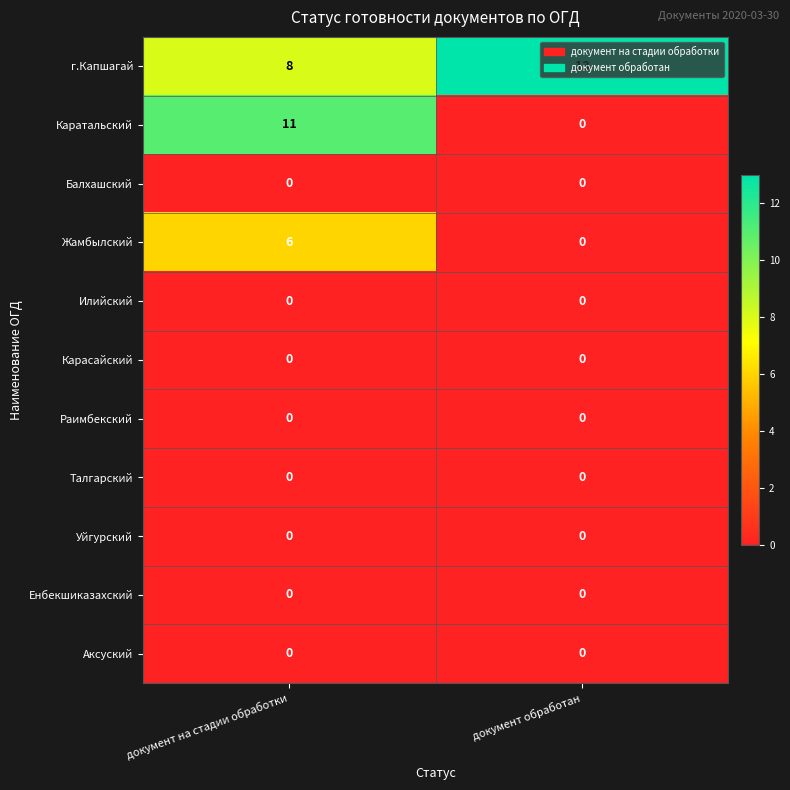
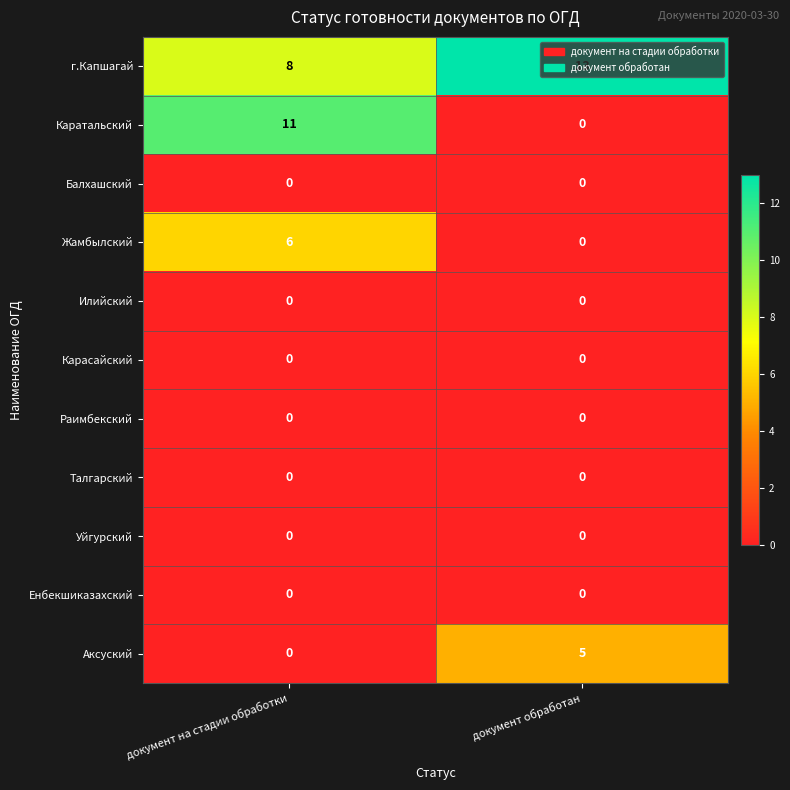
Аксуский, документ обработан: 0 -> 5
